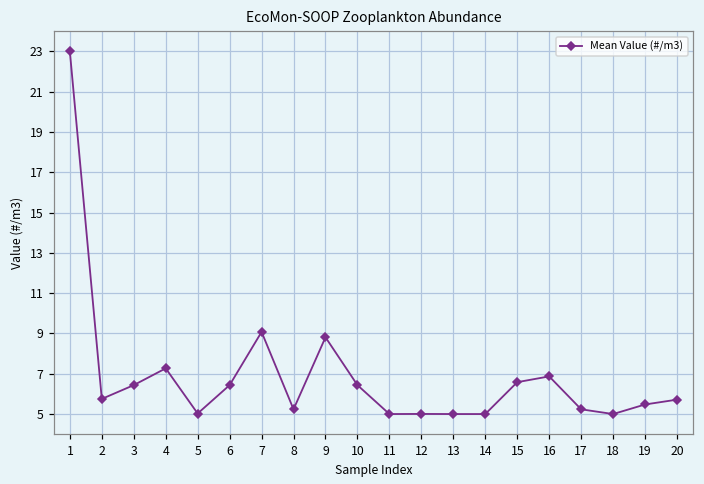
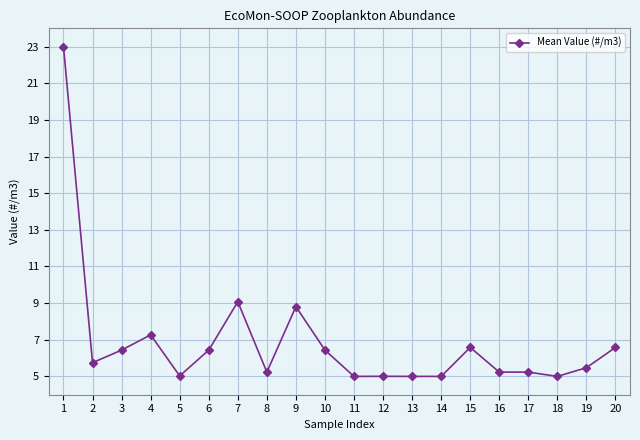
16: 6.9 -> 5.2
20: 5.7 -> 6.6
